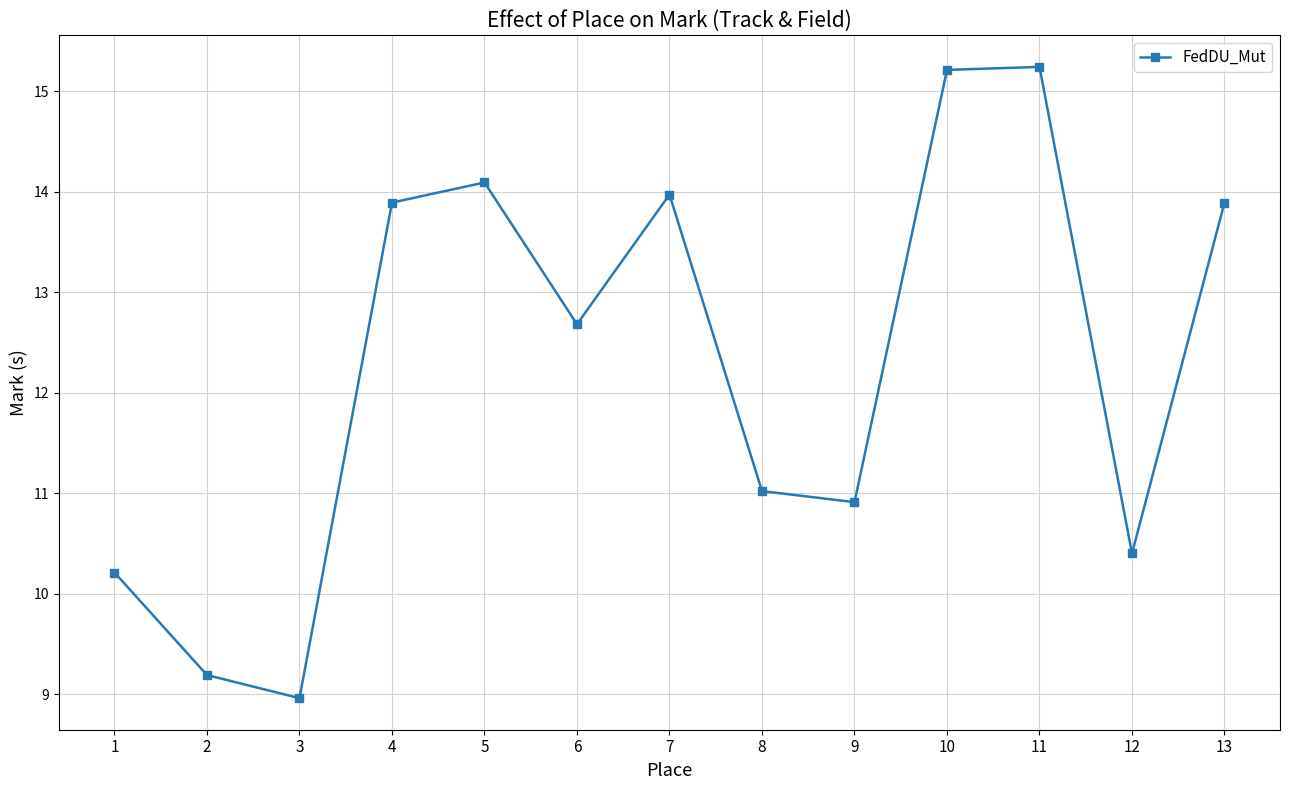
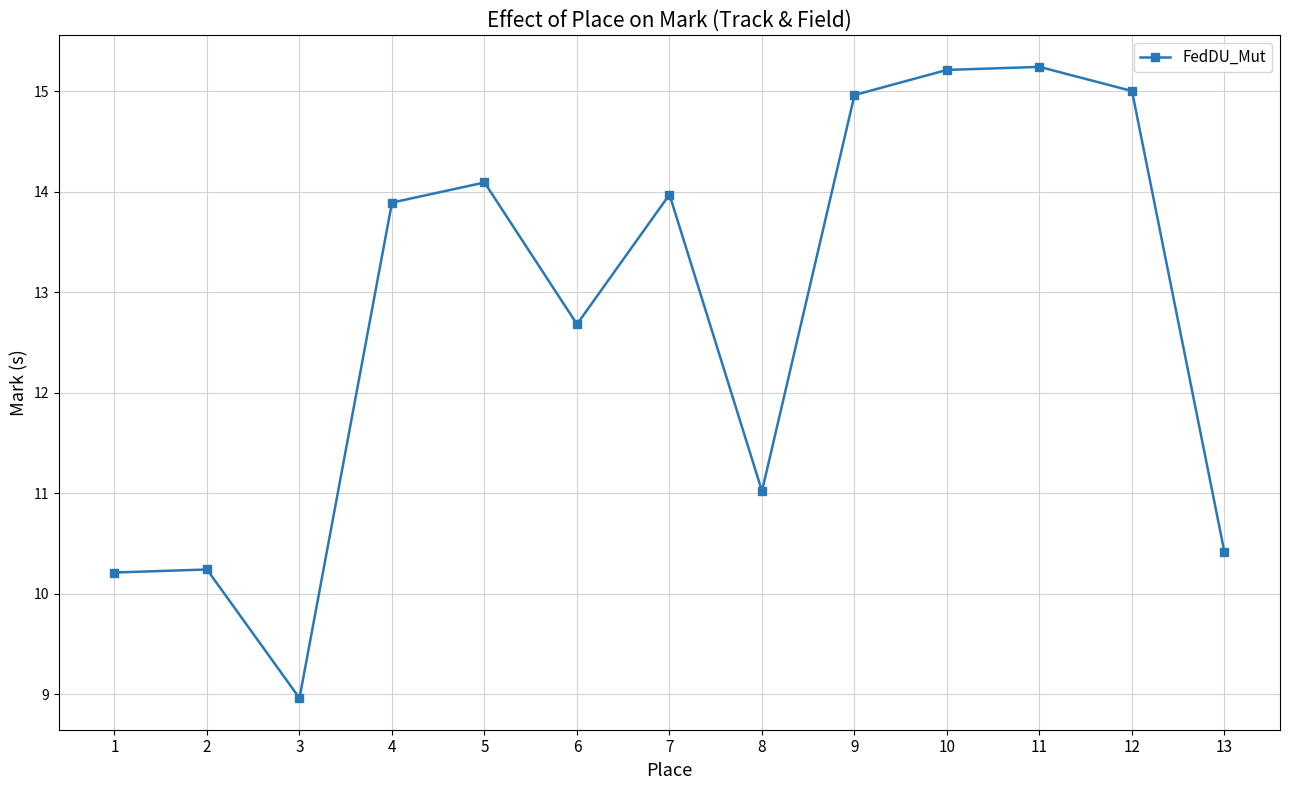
2: 9.19 -> 10.24
9: 10.91 -> 14.96
12: 10.4 -> 15.0
13: 13.89 -> 10.41
